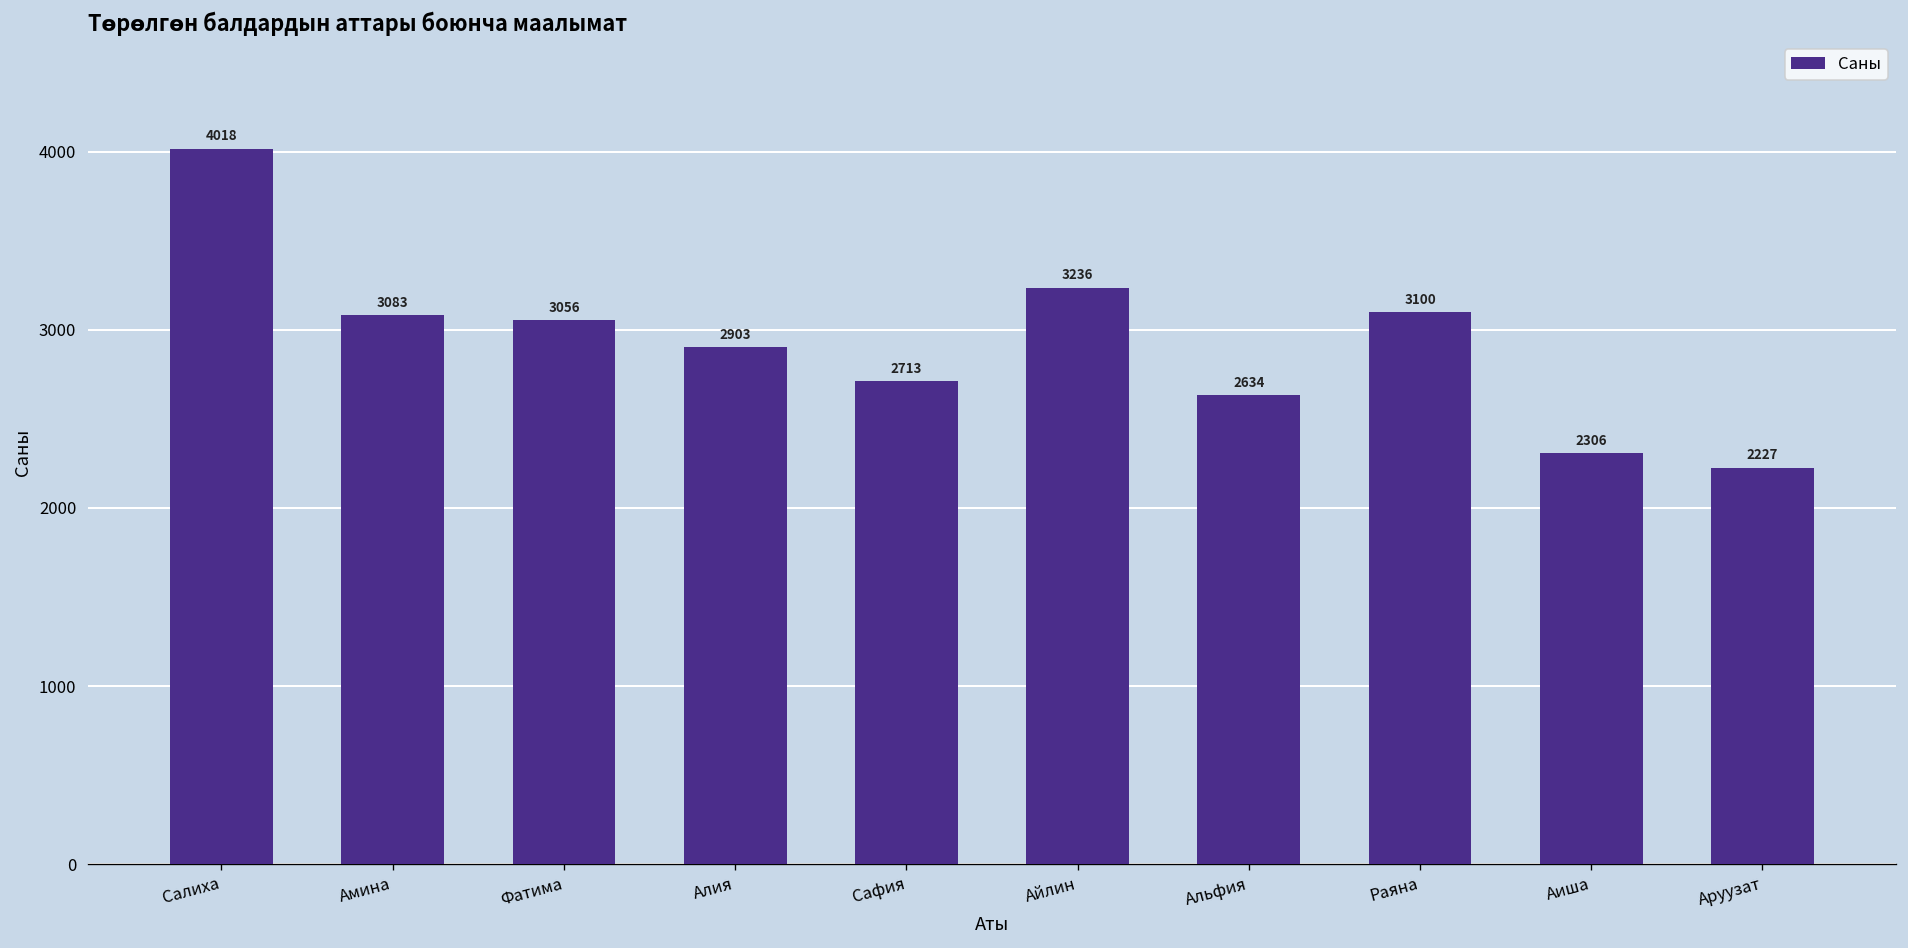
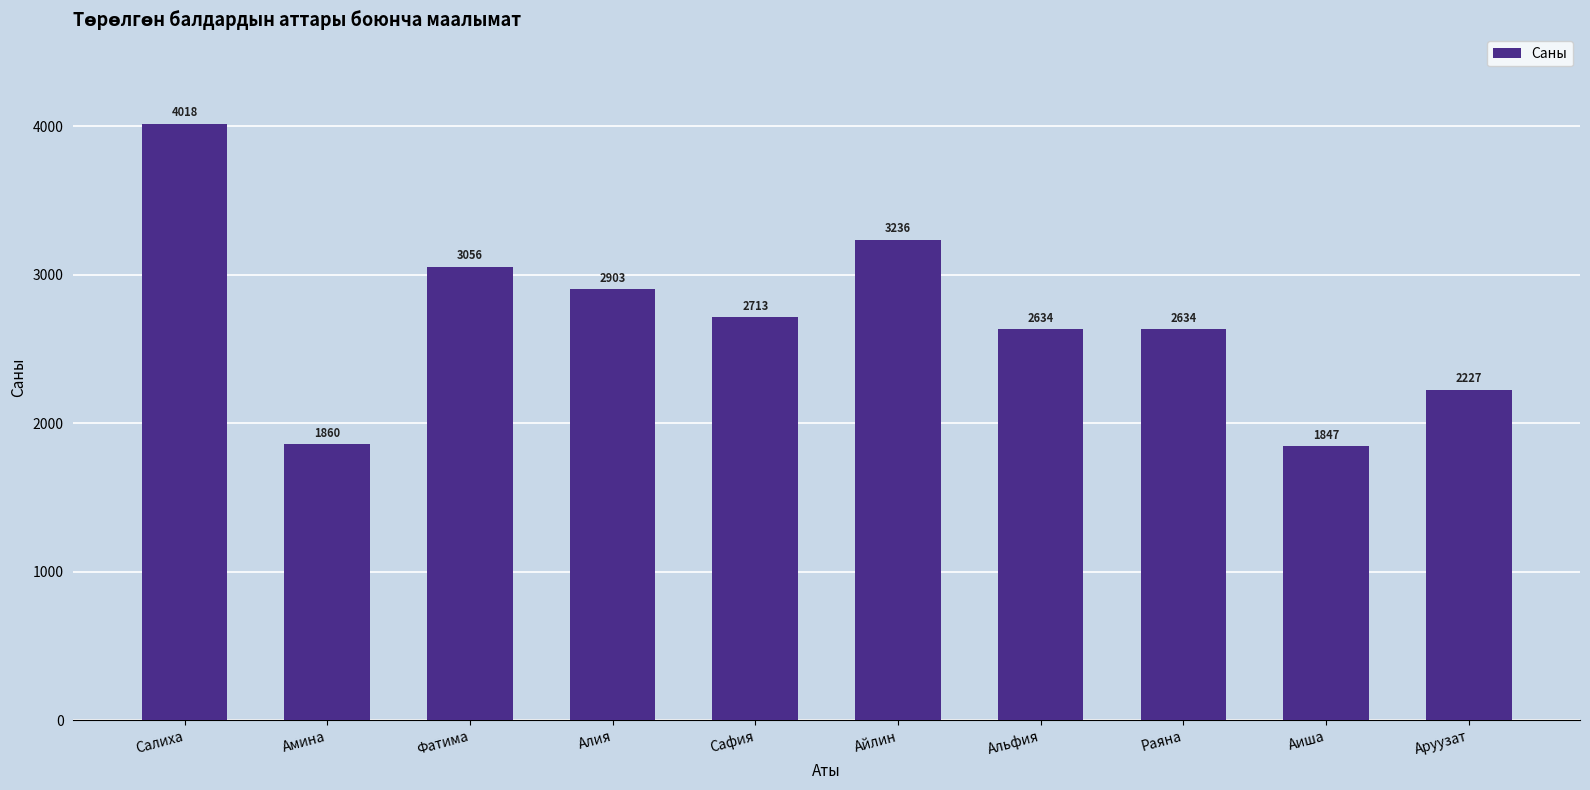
Амина: 3083 -> 1860
Раяна: 3100 -> 2634
Аиша: 2306 -> 1847
